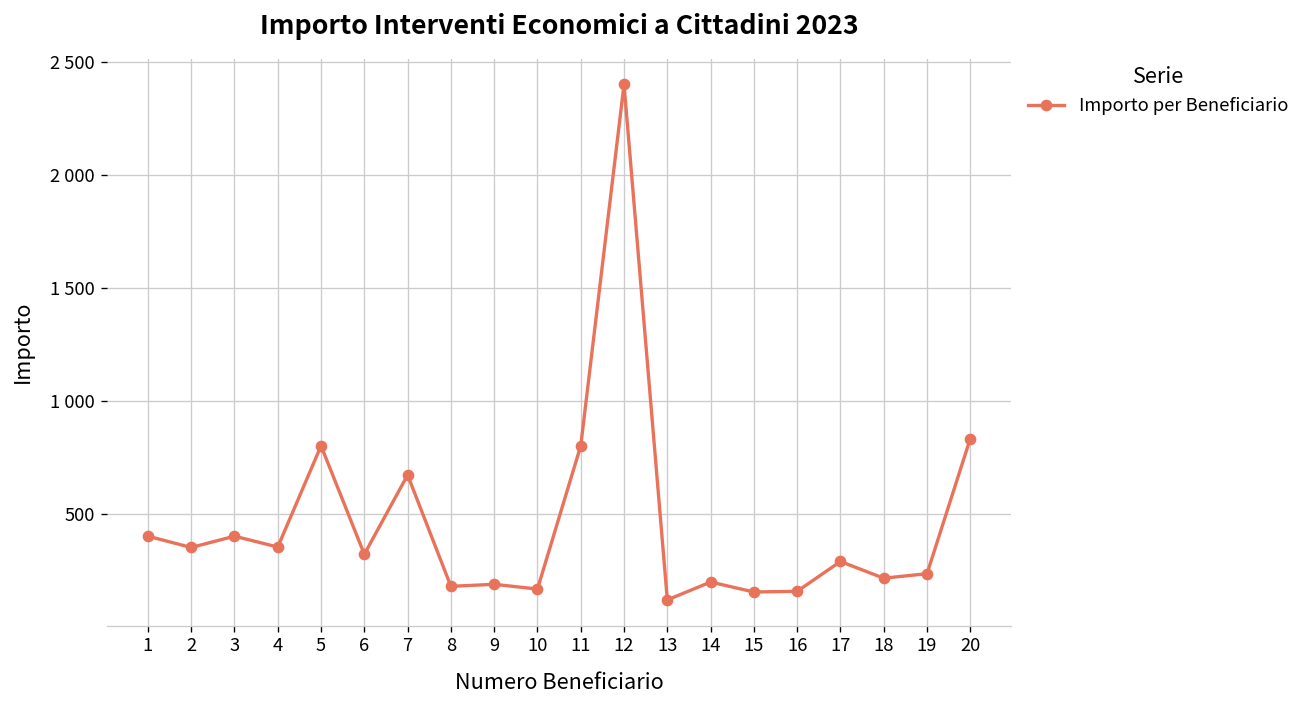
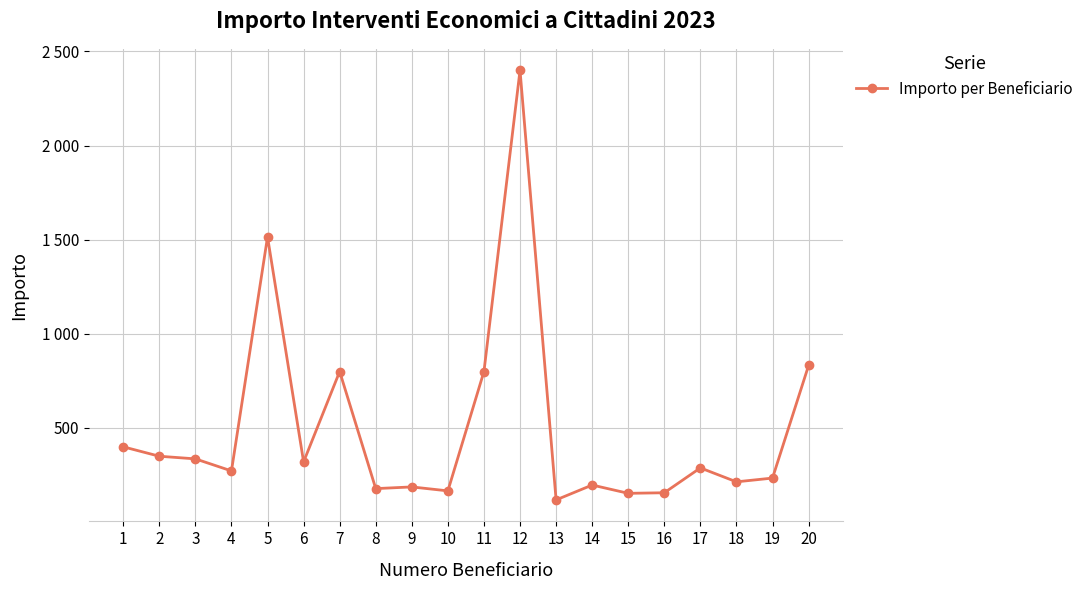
3: 400 -> 340
4: 350 -> 270
5: 800 -> 1520
7: 670 -> 800
